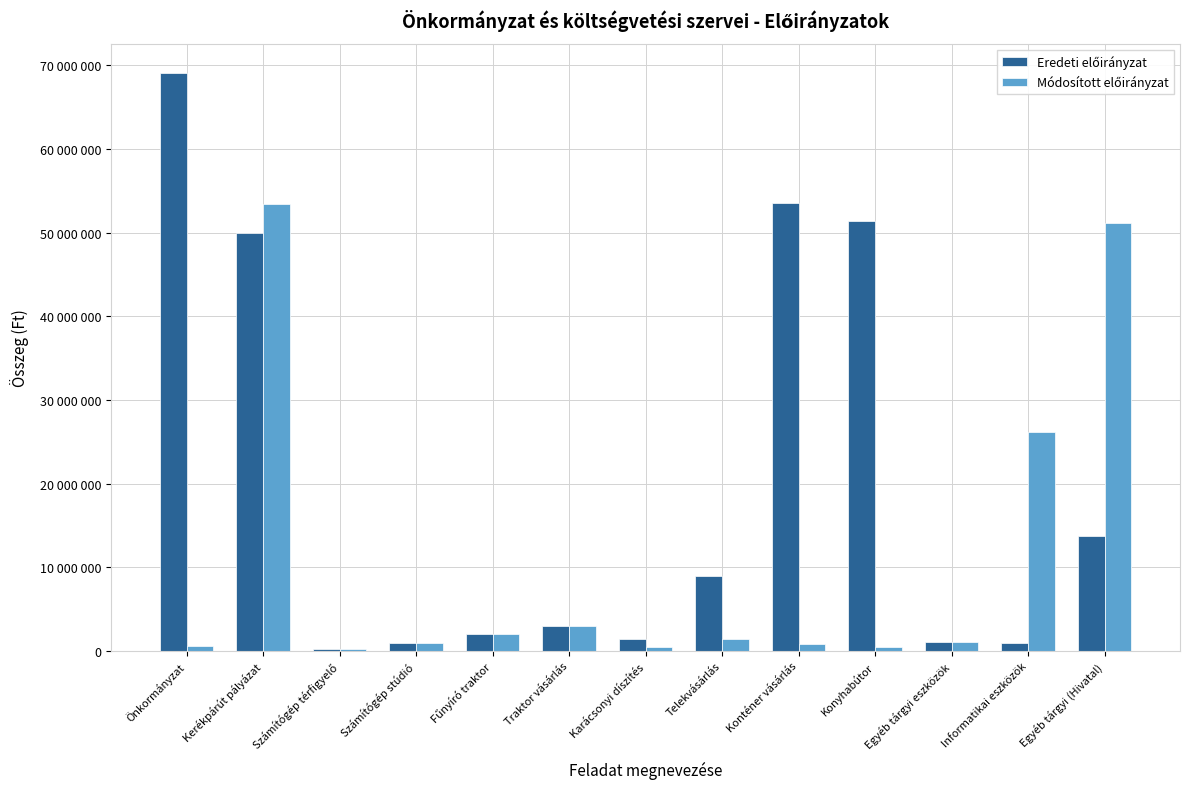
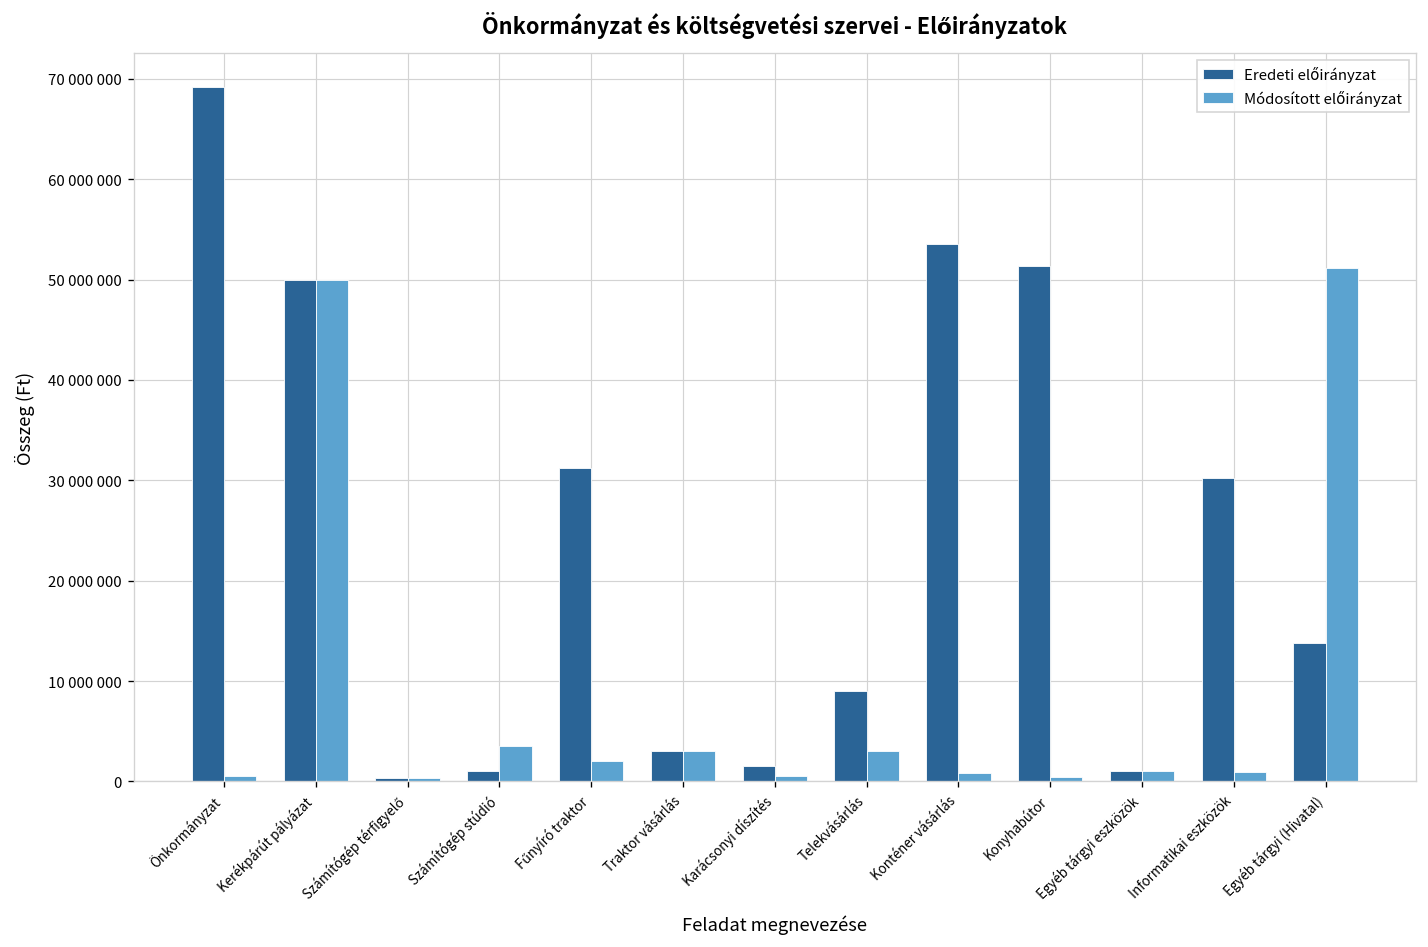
Módosított előirányzat, Kerékpárút pályázat: 53000000 -> 50000000
Módosított előirányzat, Számítógép stúdió: 1000000 -> 3000000
Eredeti előirányzat, Fűnyíró traktor: 2000000 -> 31000000
Módosított előirányzat, Telekvásárlás: 1000000 -> 3000000
Eredeti előirányzat, Informatikai eszközök: 1000000 -> 30000000
Módosított előirányzat, Informatikai eszközök: 26000000 -> 1000000
